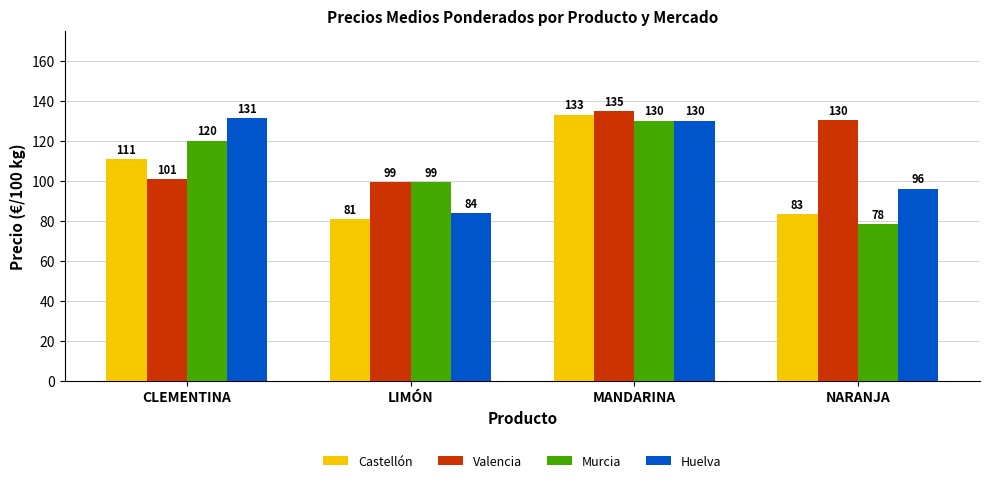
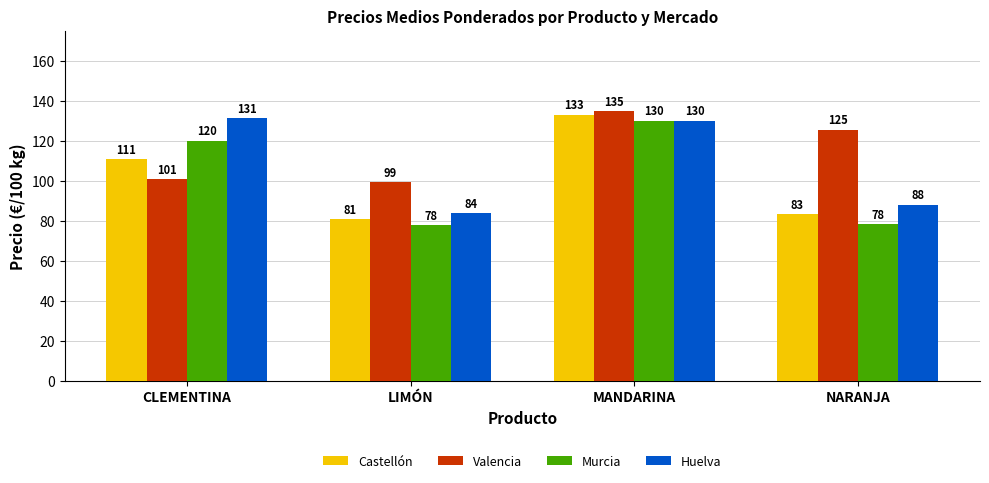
Murcia, LIMÓN: 99 -> 78
Valencia, NARANJA: 130 -> 125
Huelva, NARANJA: 96 -> 88
